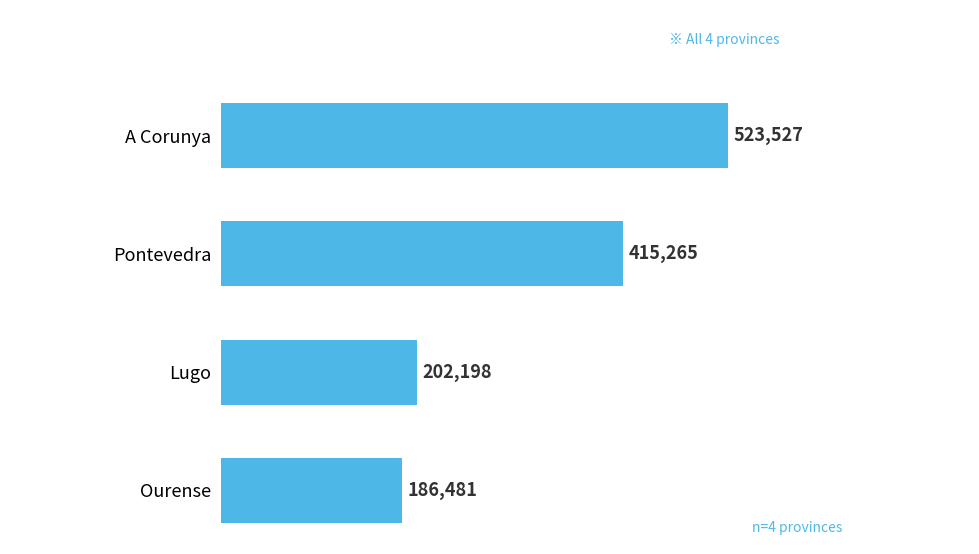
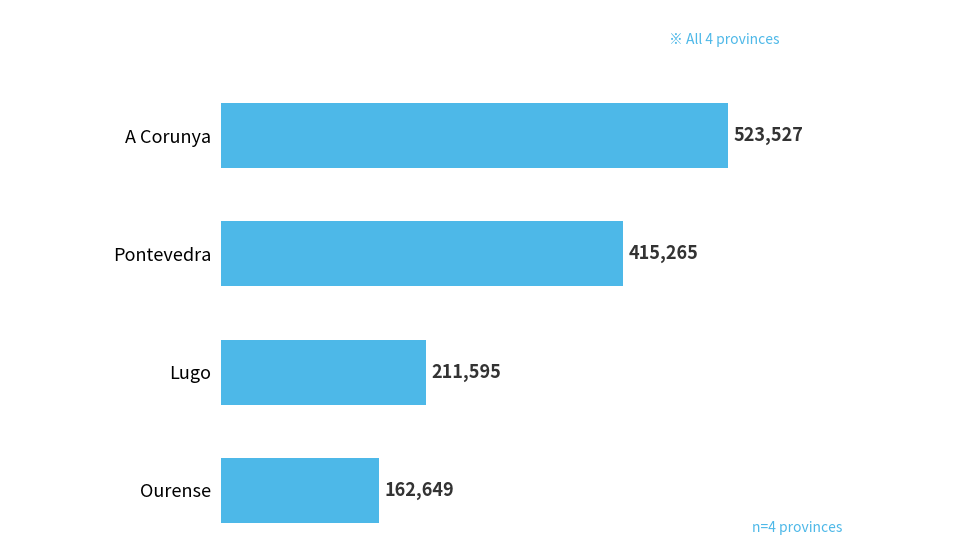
Lugo: 202,198 -> 211,595
Ourense: 186,481 -> 162,649
